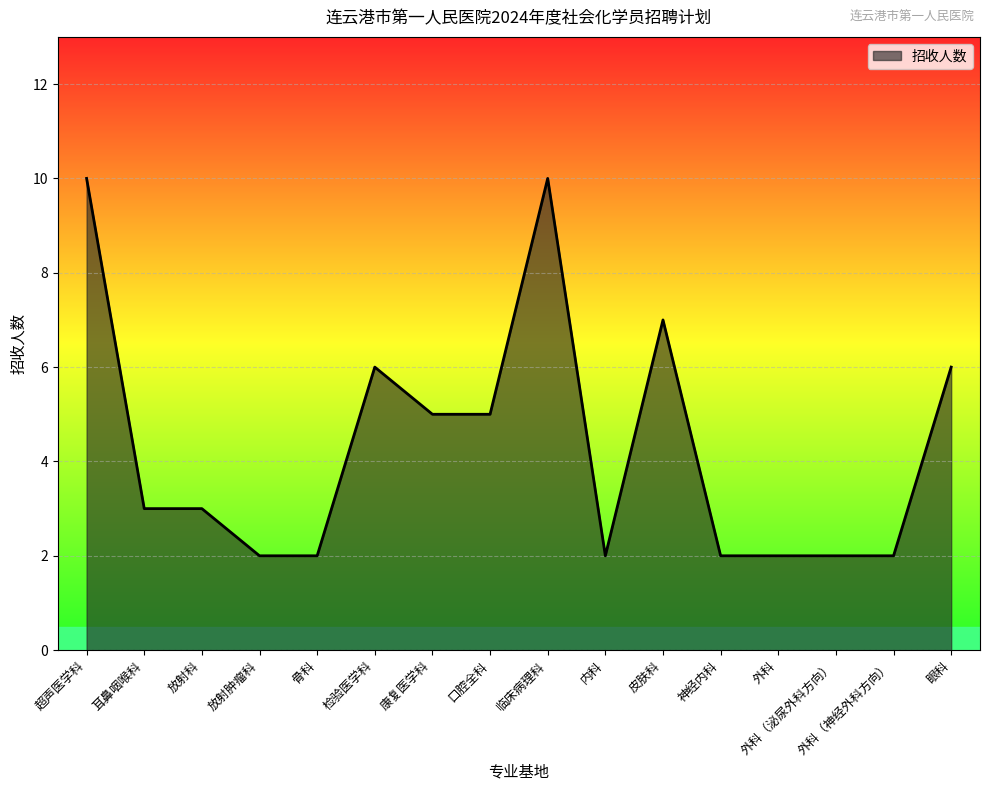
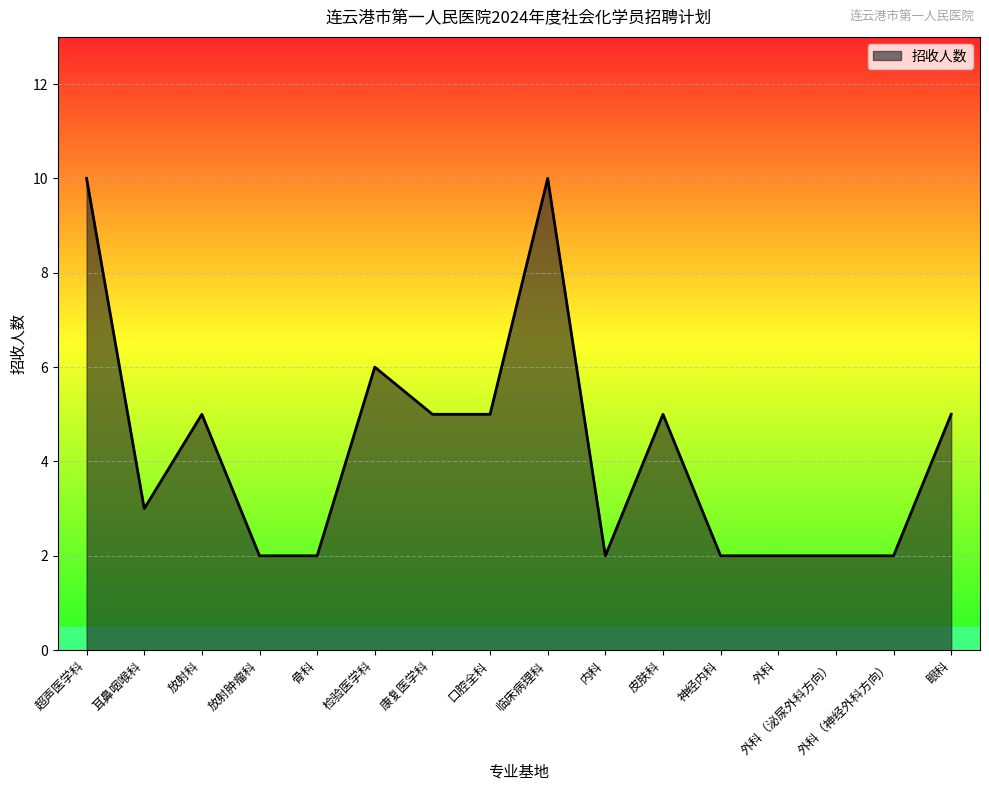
放射科: 3 -> 5
皮肤科: 7 -> 5
眼科: 6 -> 5
